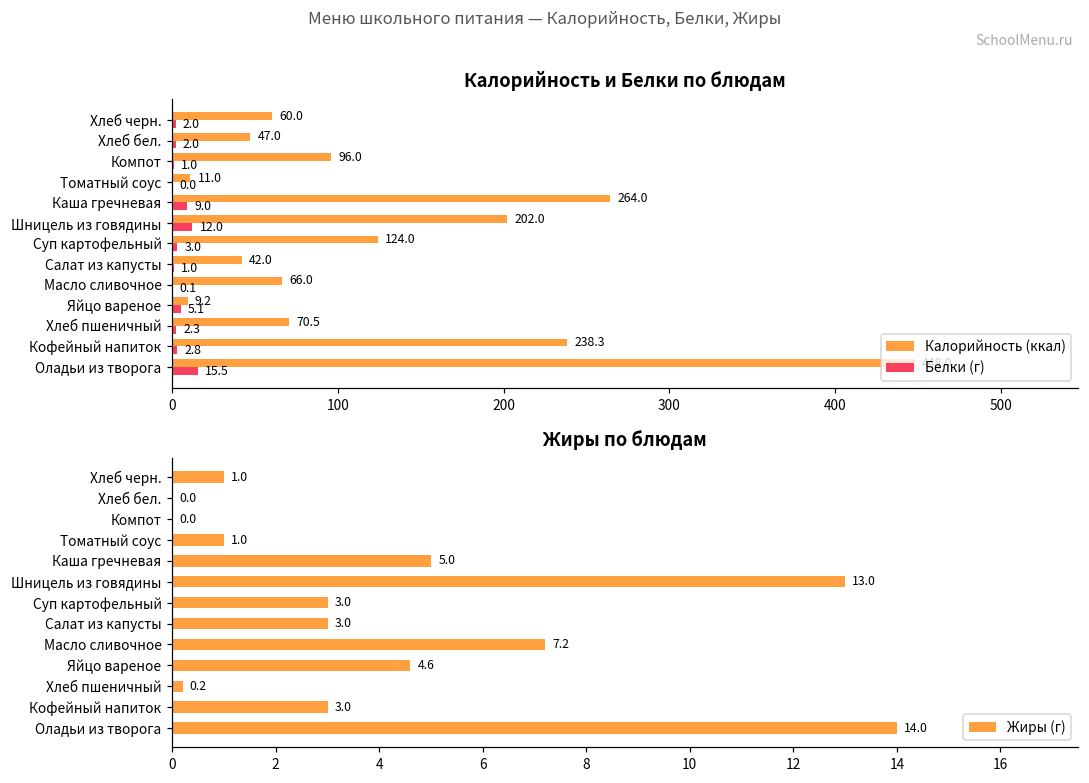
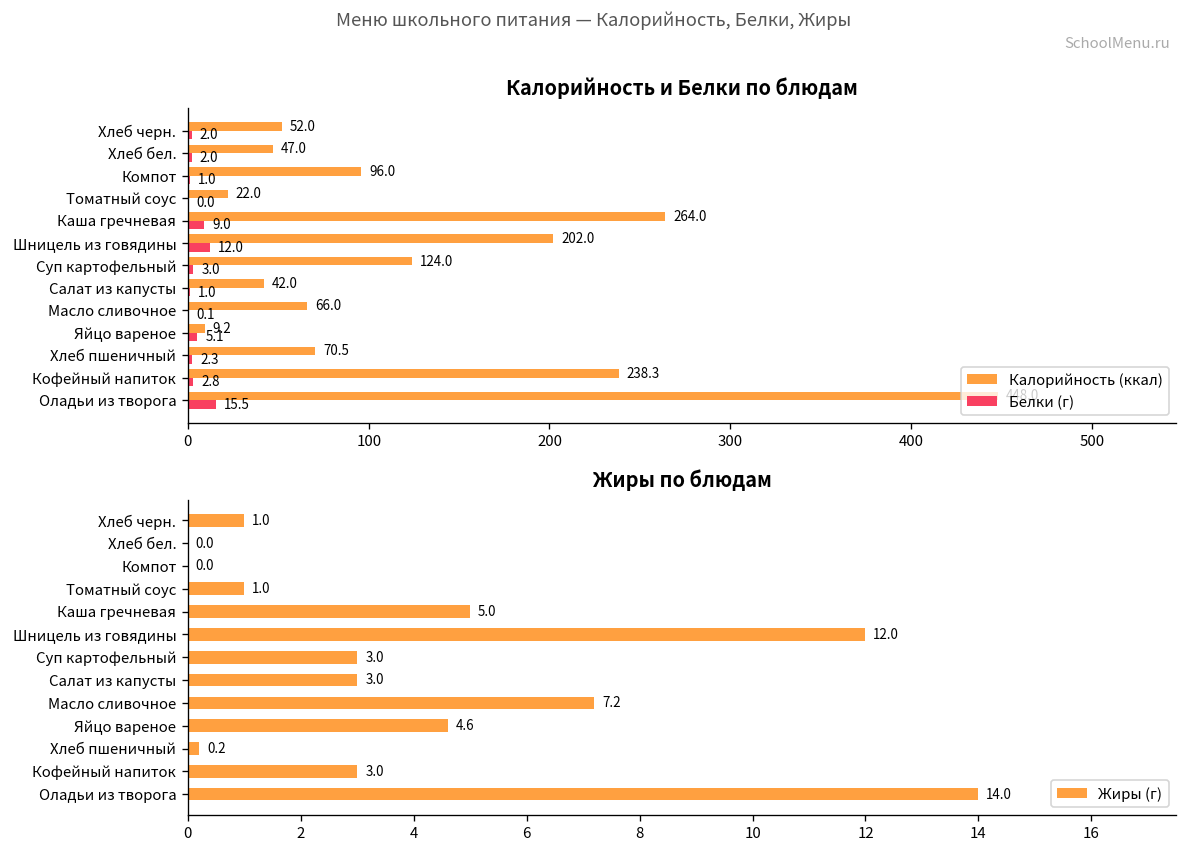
Калорийность и Белки по блюдам, Калорийность (ккал), Хлеб черн.: 60.0 -> 52.0
Калорийность и Белки по блюдам, Калорийность (ккал), Томатный соус: 11.0 -> 22.0
Жиры по блюдам, Шницель из говядины: 13.0 -> 12.0
